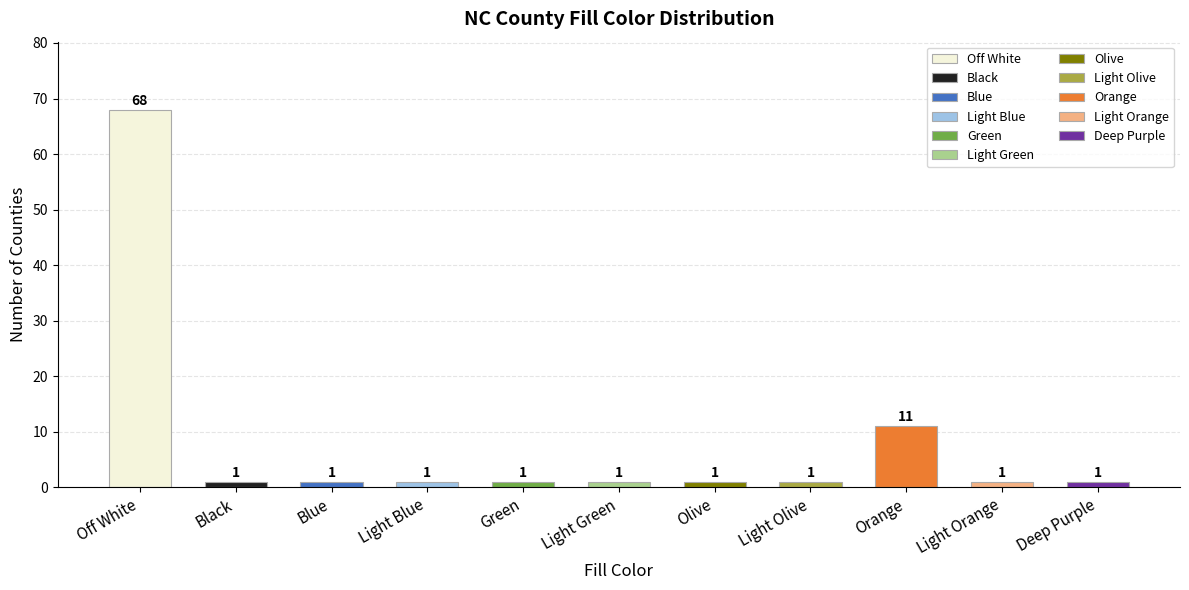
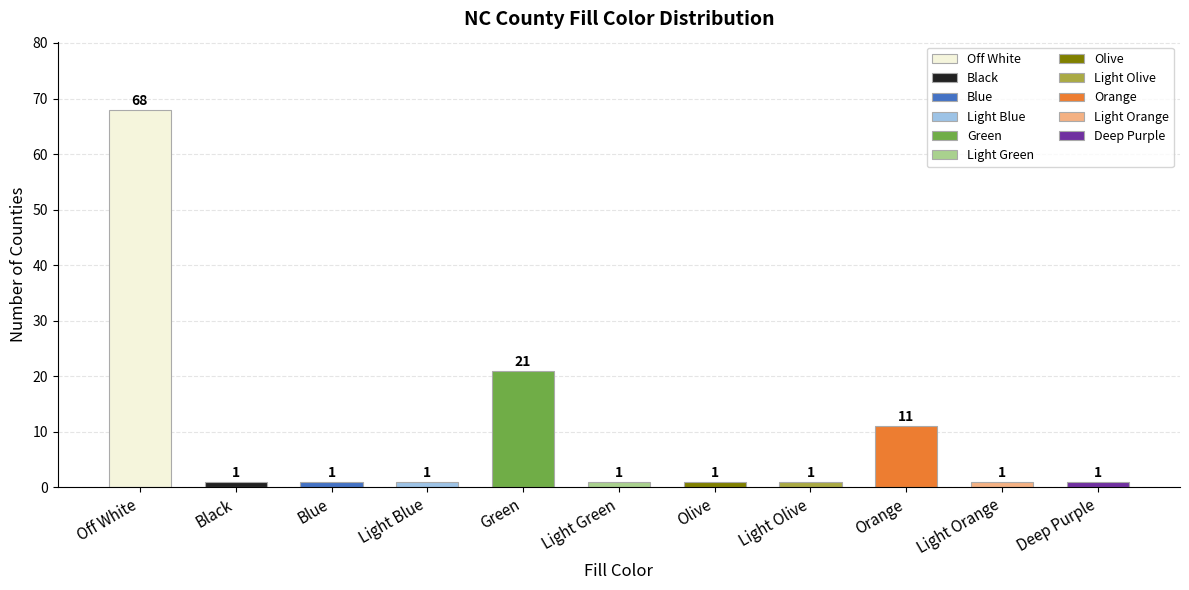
Green: 1 -> 21
